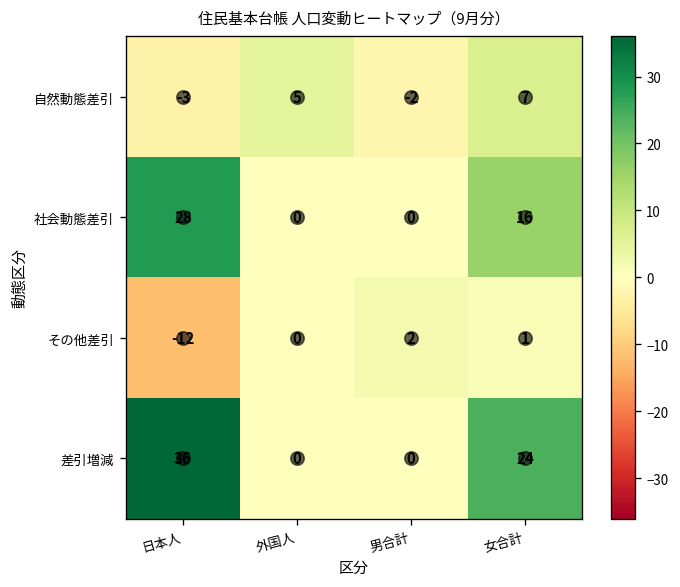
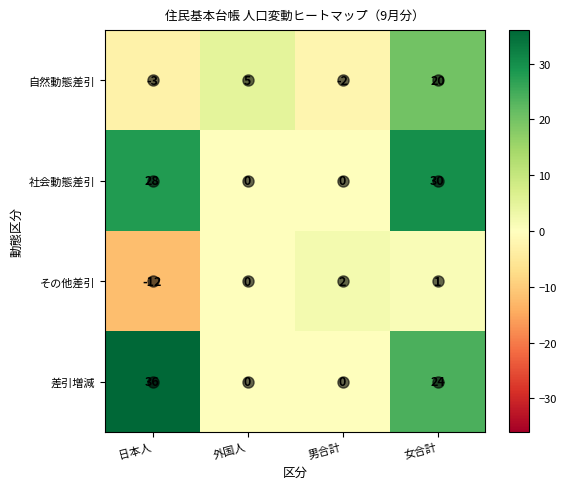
自然動態差引, 女合計: 7 -> 20
社会動態差引, 女合計: 16 -> 30
